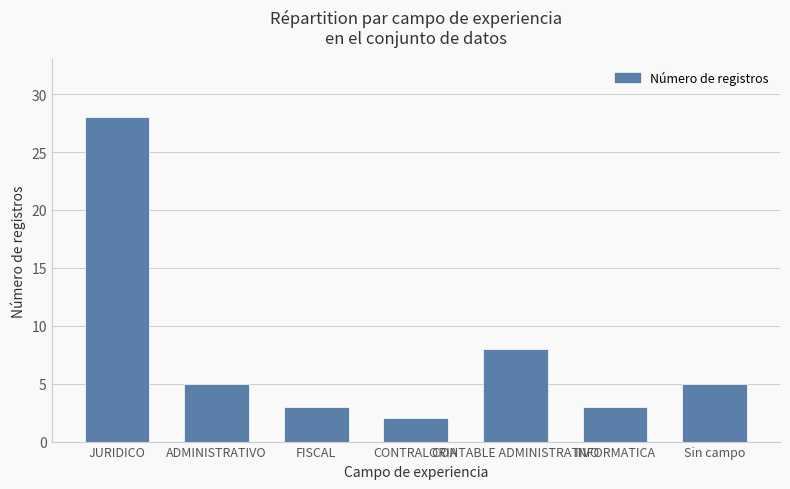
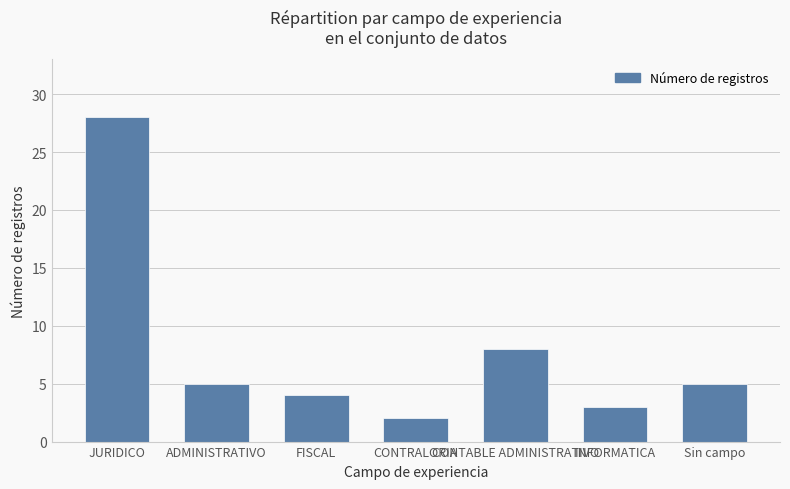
FISCAL: 3 -> 4
